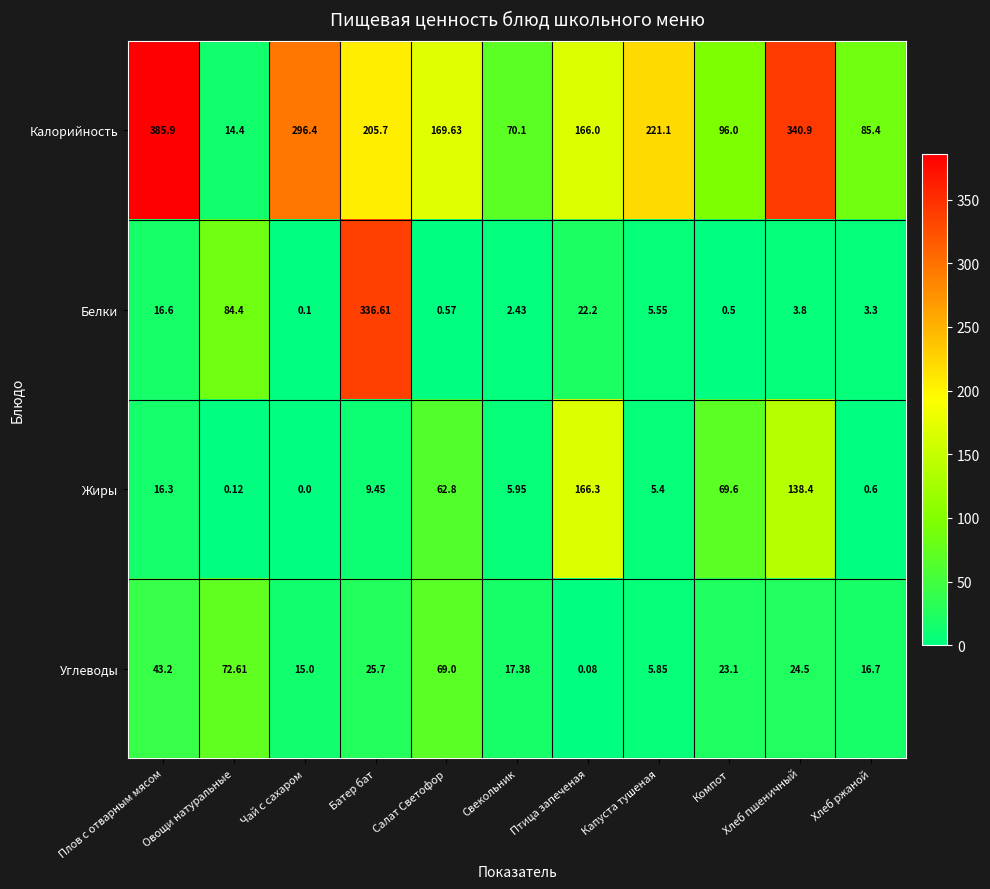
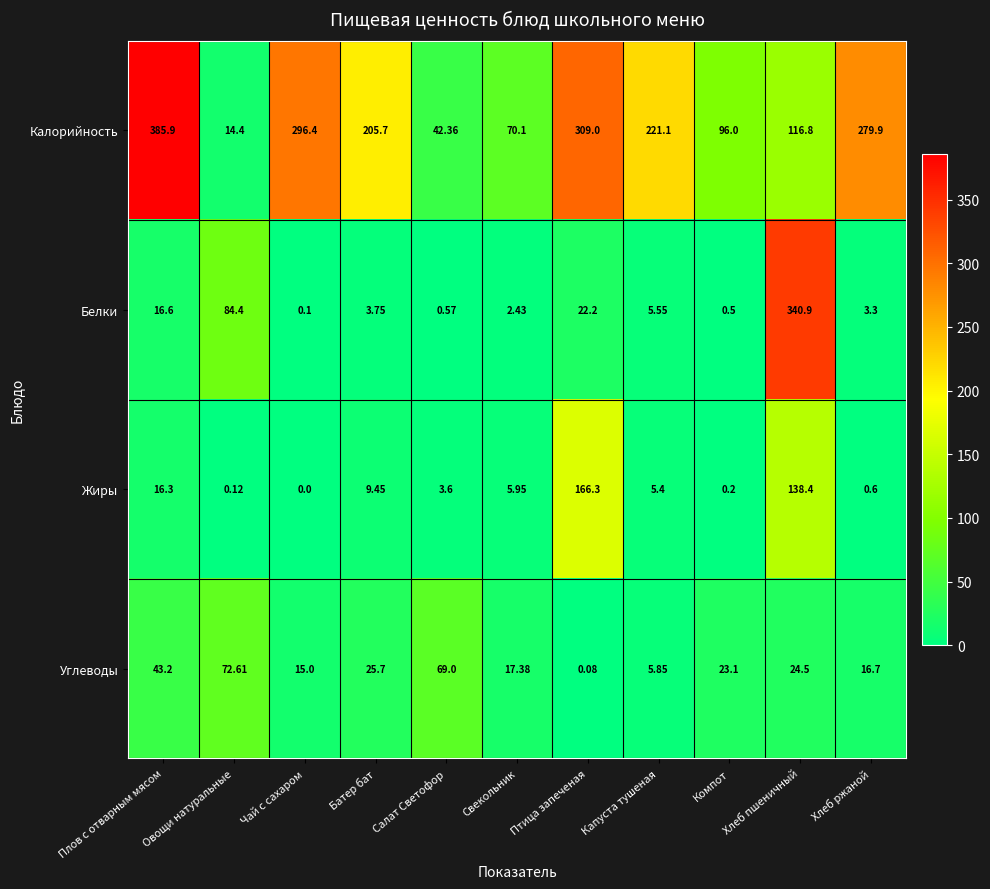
Калорийность, Салат Светофор: 169.63 -> 42.36
Калорийность, Птица запеченая: 166.0 -> 309.0
Калорийность, Хлеб пшеничный: 340.9 -> 116.8
Калорийность, Хлеб ржаной: 85.4 -> 279.9
Белки, Батер бат: 336.61 -> 3.75
Белки, Хлеб пшеничный: 3.8 -> 340.9
Жиры, Салат Светофор: 62.8 -> 3.6
Жиры, Компот: 69.6 -> 0.2
